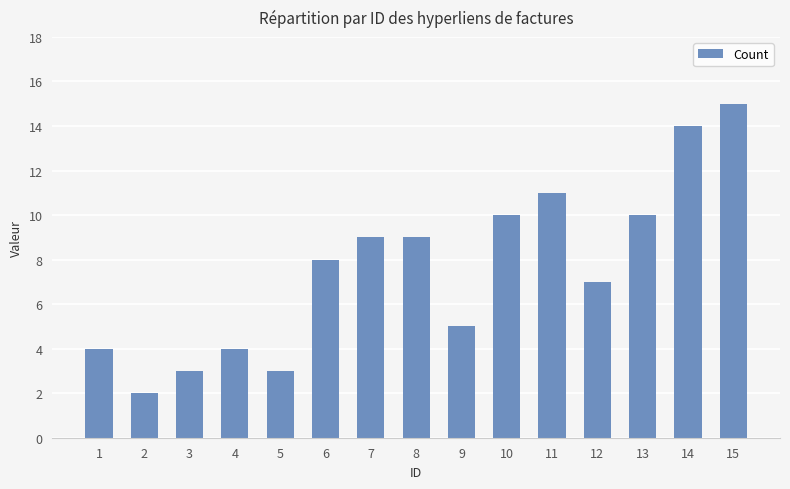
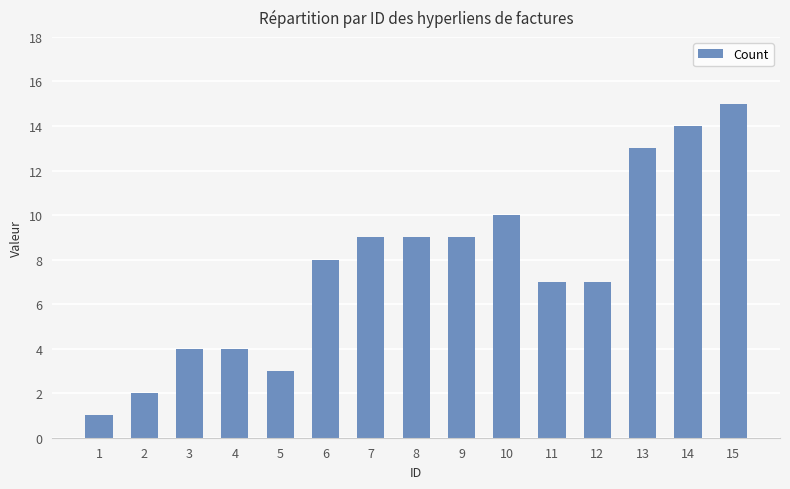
1: 4 -> 1
3: 3 -> 4
9: 5 -> 9
11: 11 -> 7
13: 10 -> 13
